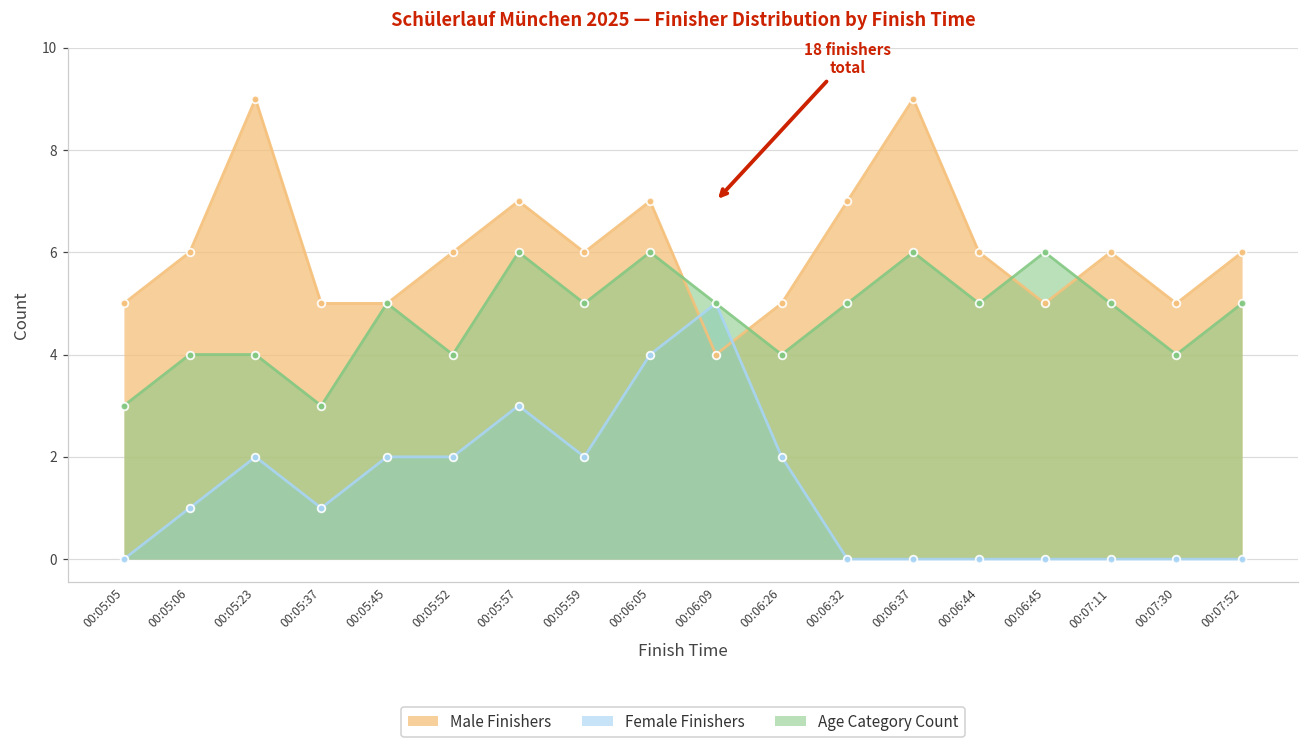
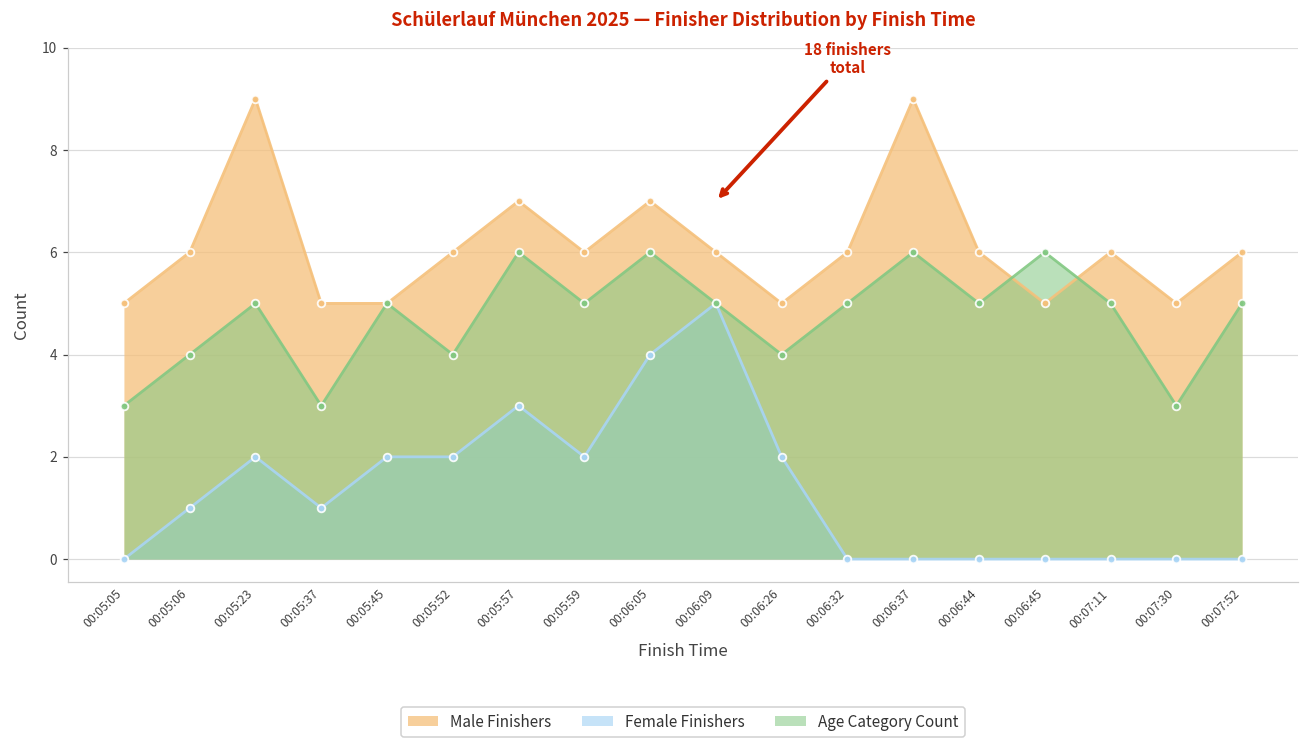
Age Category Count, 00:05:23: 4 -> 5
Male Finishers, 00:06:09: 4 -> 6
Male Finishers, 00:06:32: 7 -> 6
Age Category Count, 00:07:30: 4 -> 3
